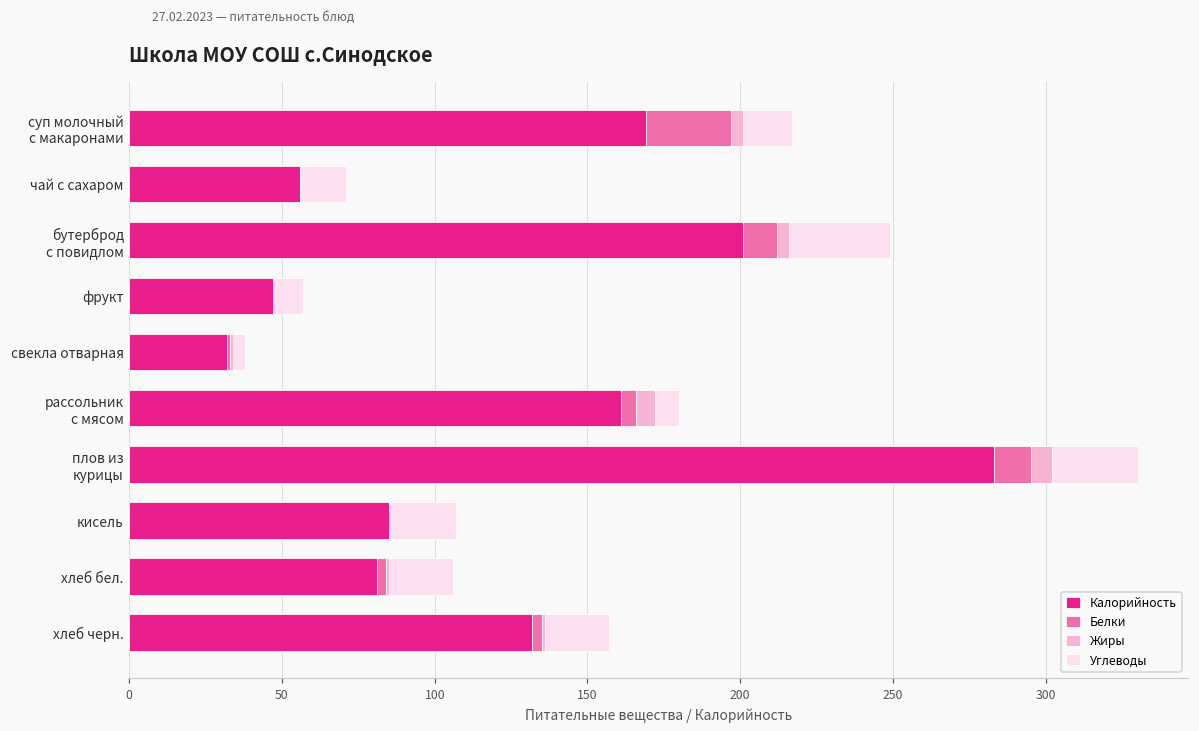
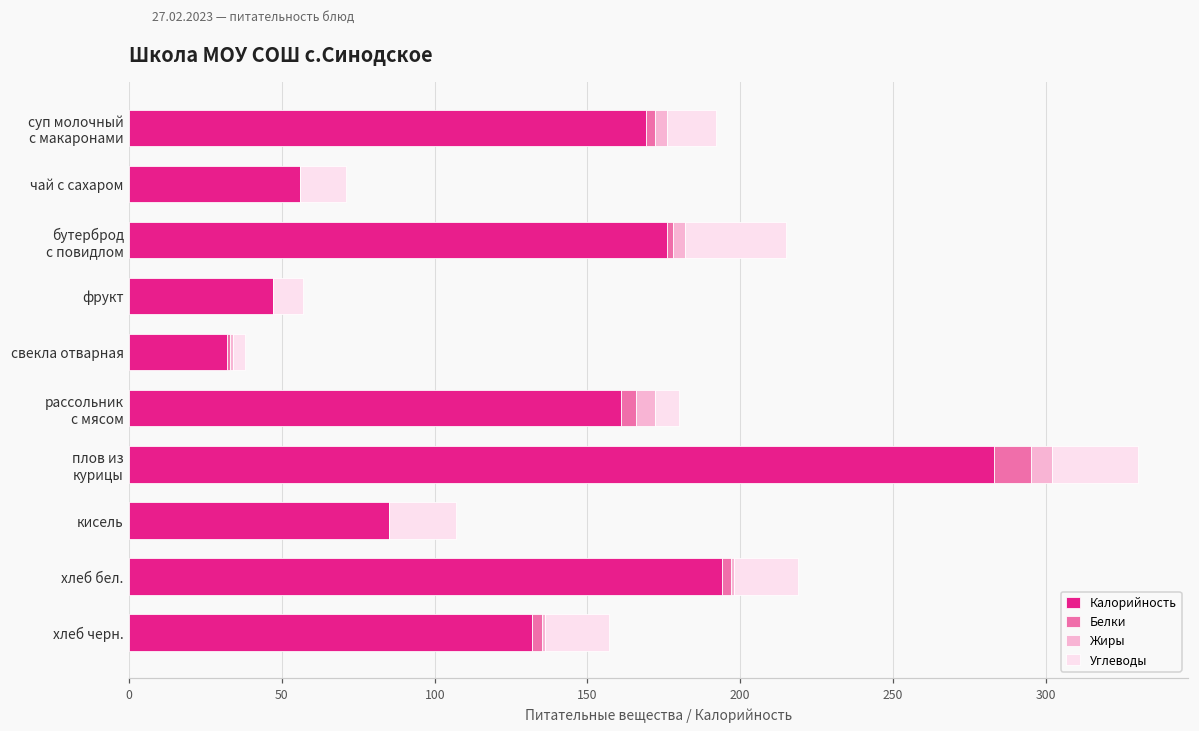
Белки, суп молочный с макаронами: 28 -> 3
Калорийность, бутерброд с повидлом: 201 -> 176
Белки, бутерброд с повидлом: 11 -> 2
Калорийность, хлеб бел.: 81 -> 194
